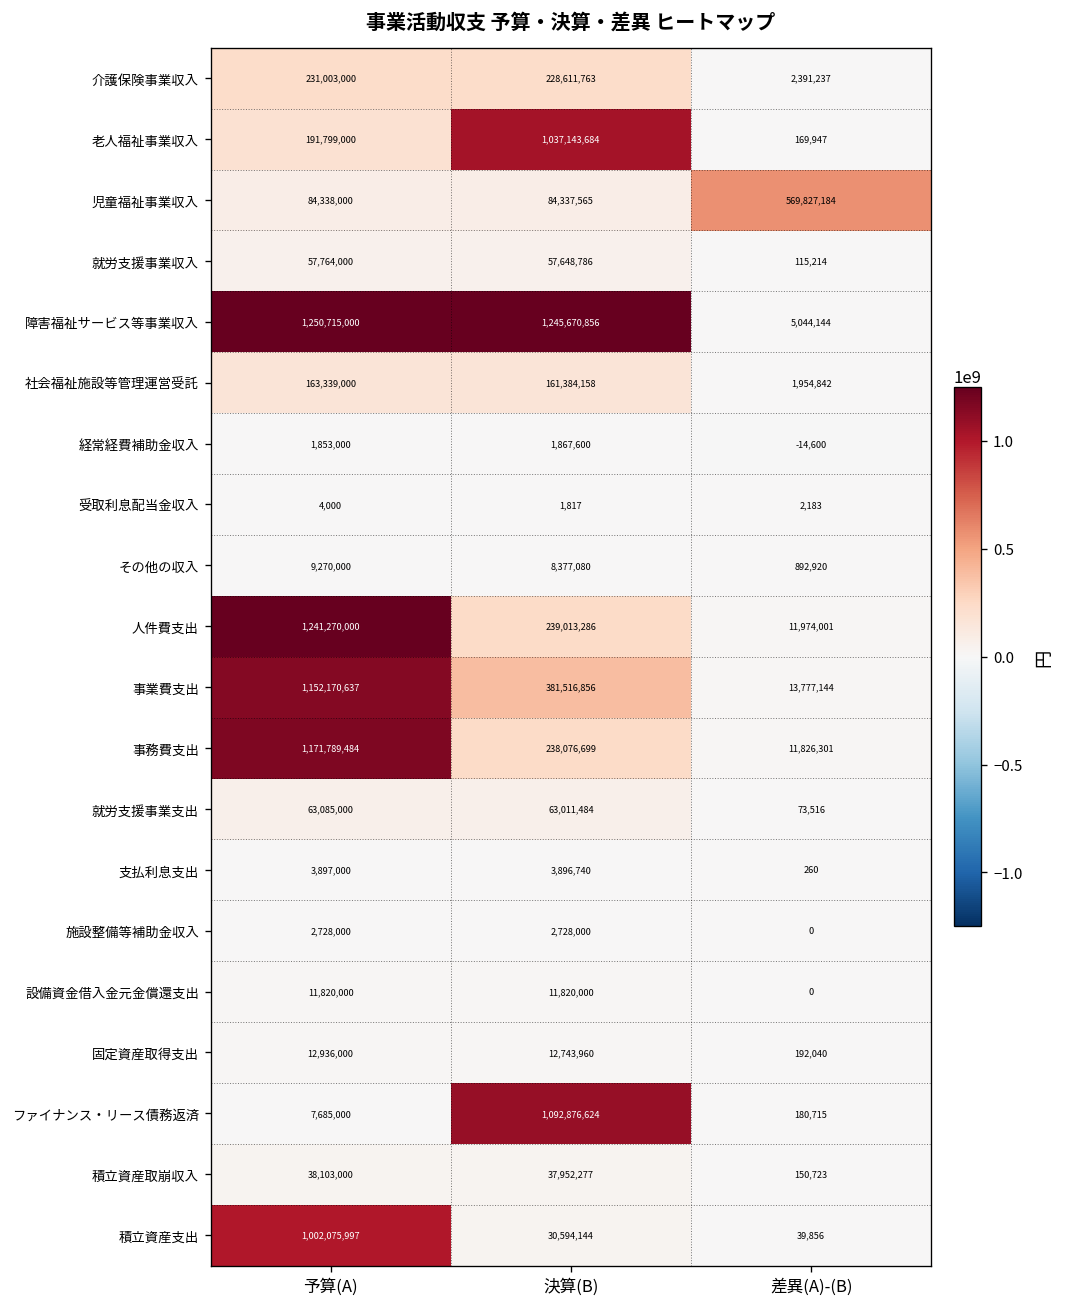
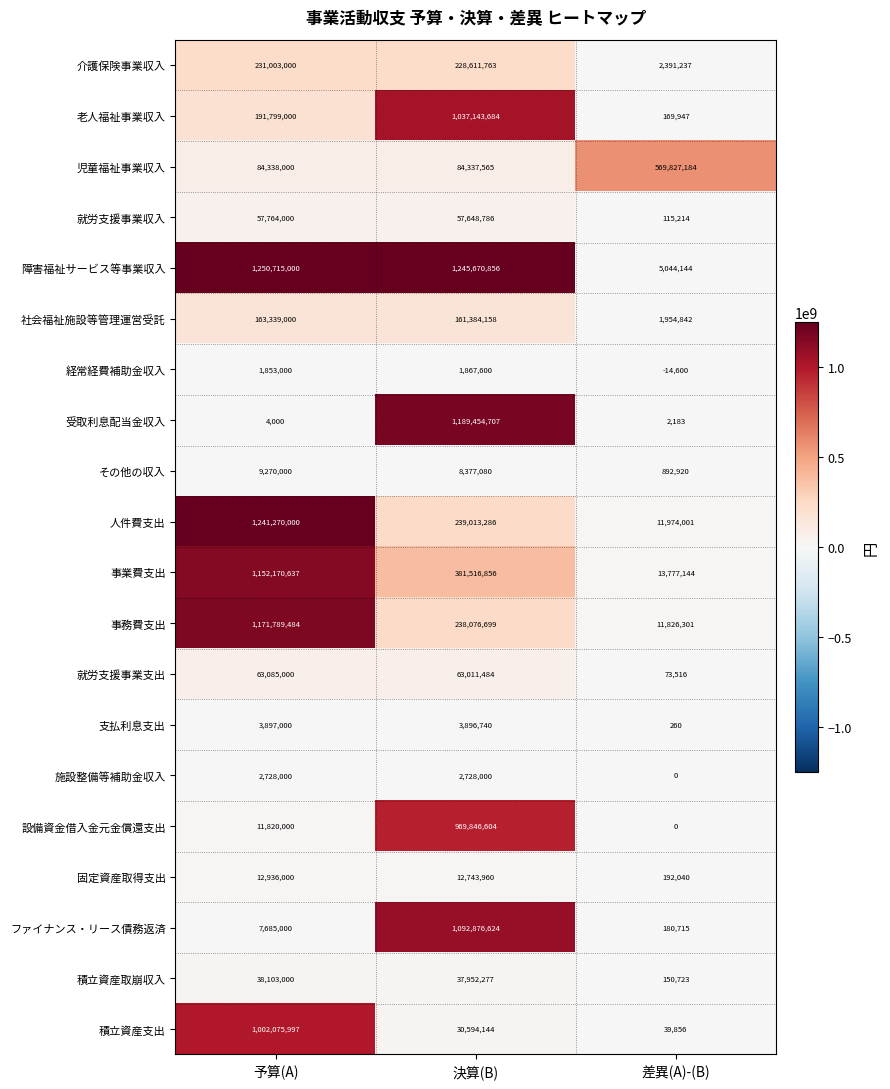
受取利息配当金収入, 決算(B): 1,817 -> 1,189,454,707
設備資金借入金元金償還支出, 決算(B): 11,820,000 -> 969,846,604
